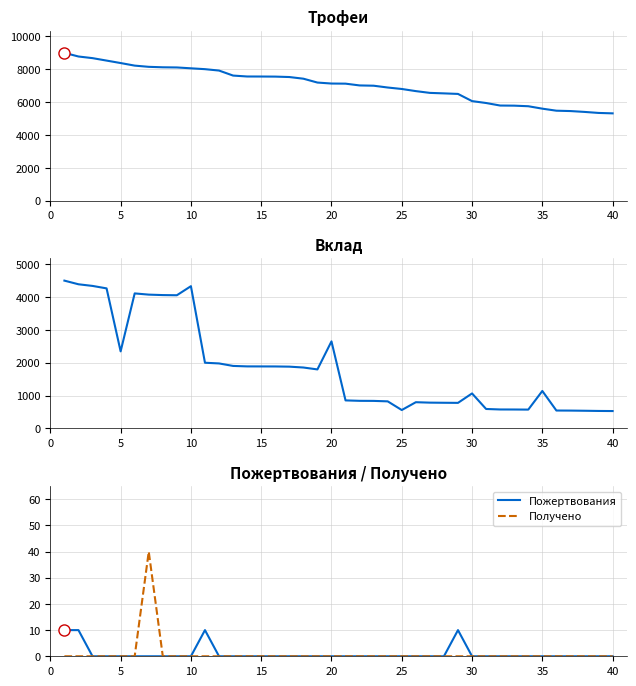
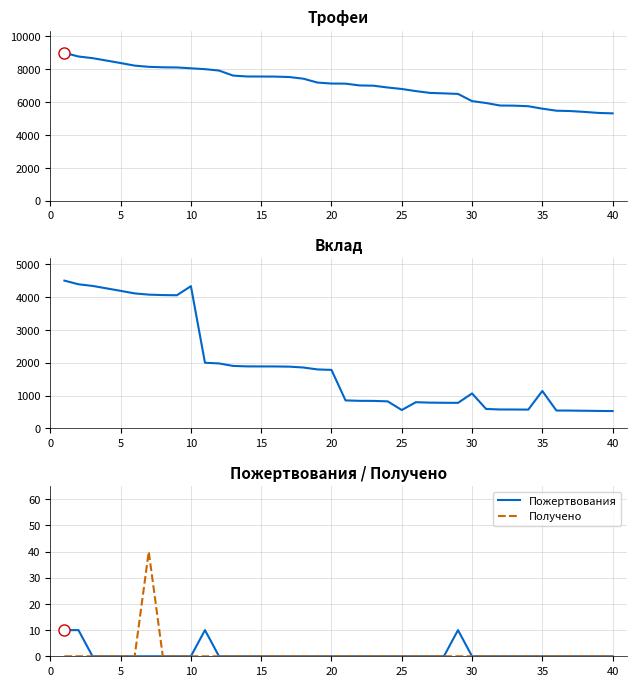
Вклад, 5: 2300 -> 4200
Вклад, 20: 2700 -> 1800
